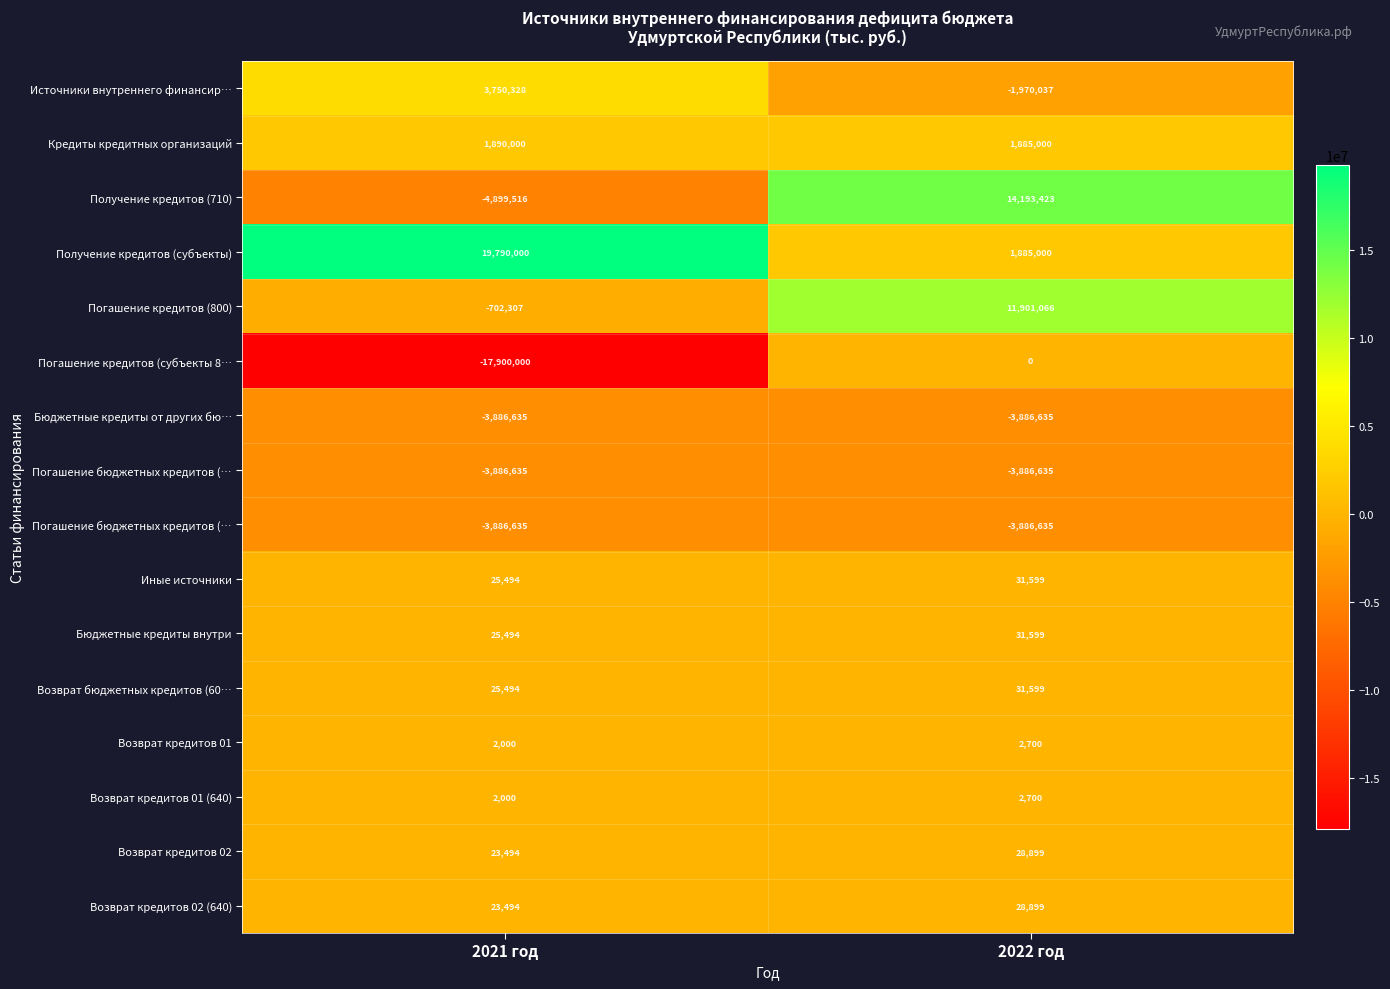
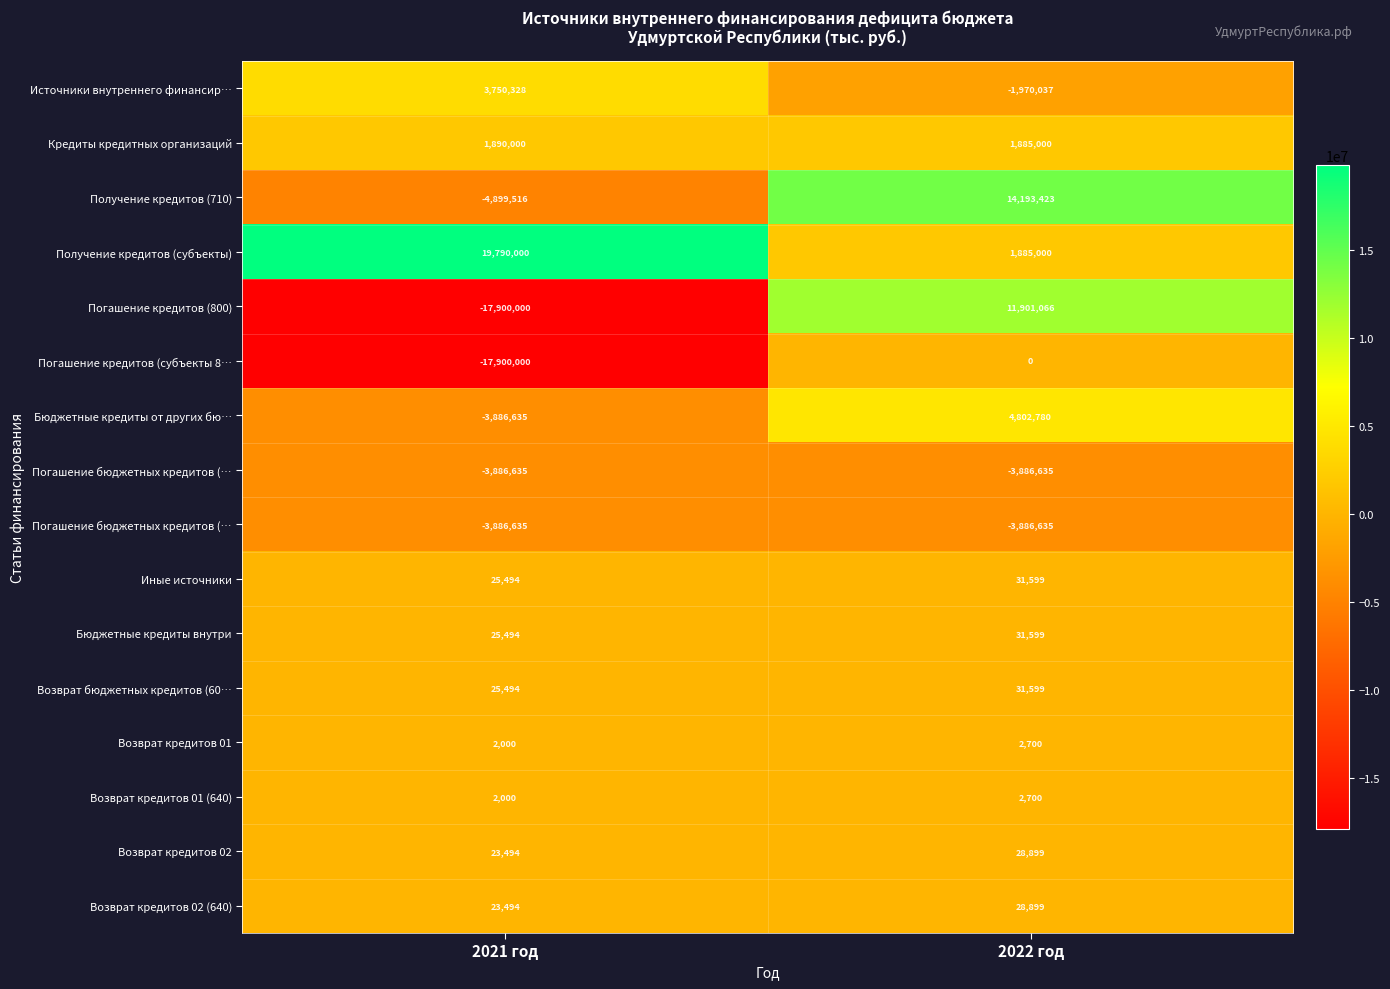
Погашение кредитов (800), 2021 год: -702,307 -> -17,900,000
Бюджетные кредиты от других бю…, 2022 год: -3,886,635 -> 4,802,780
